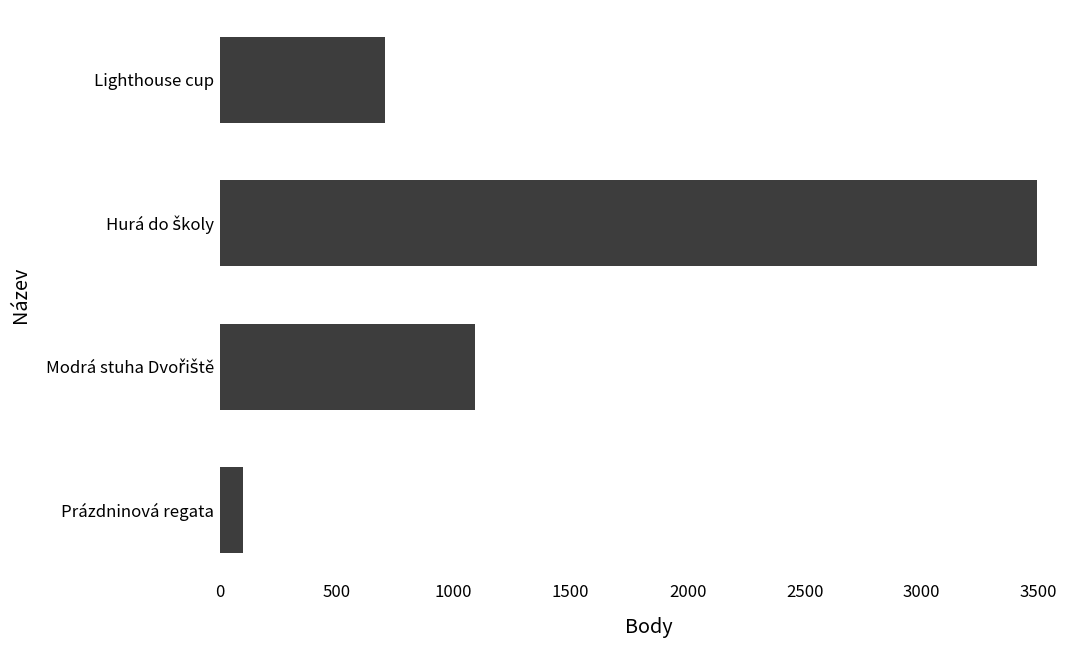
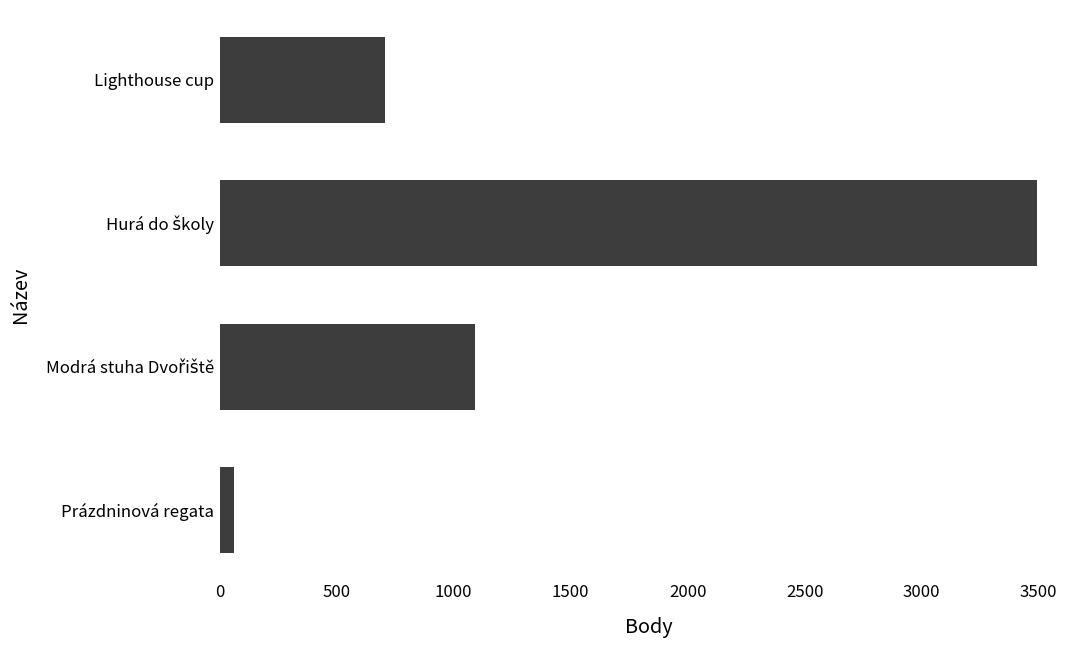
Prázdninová regata: 100 -> 60
